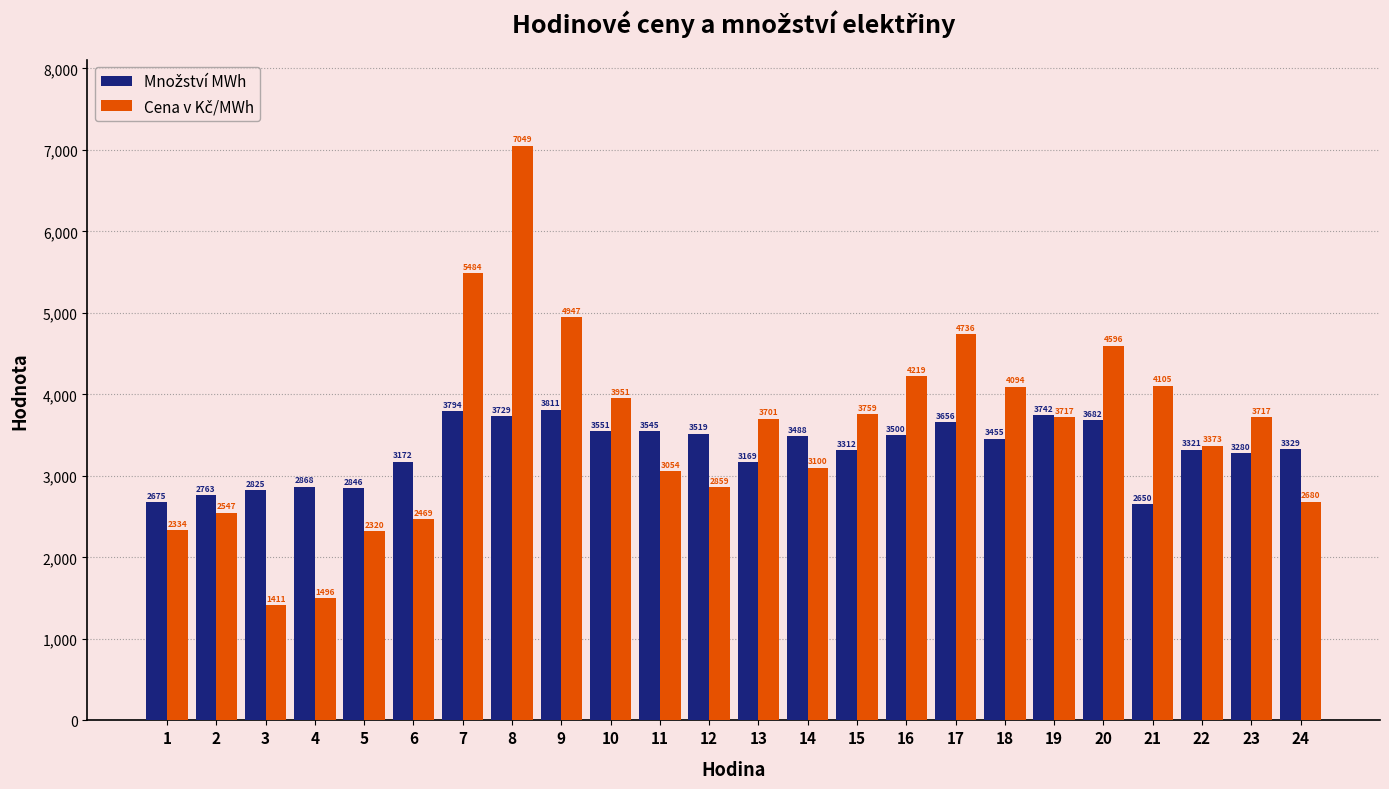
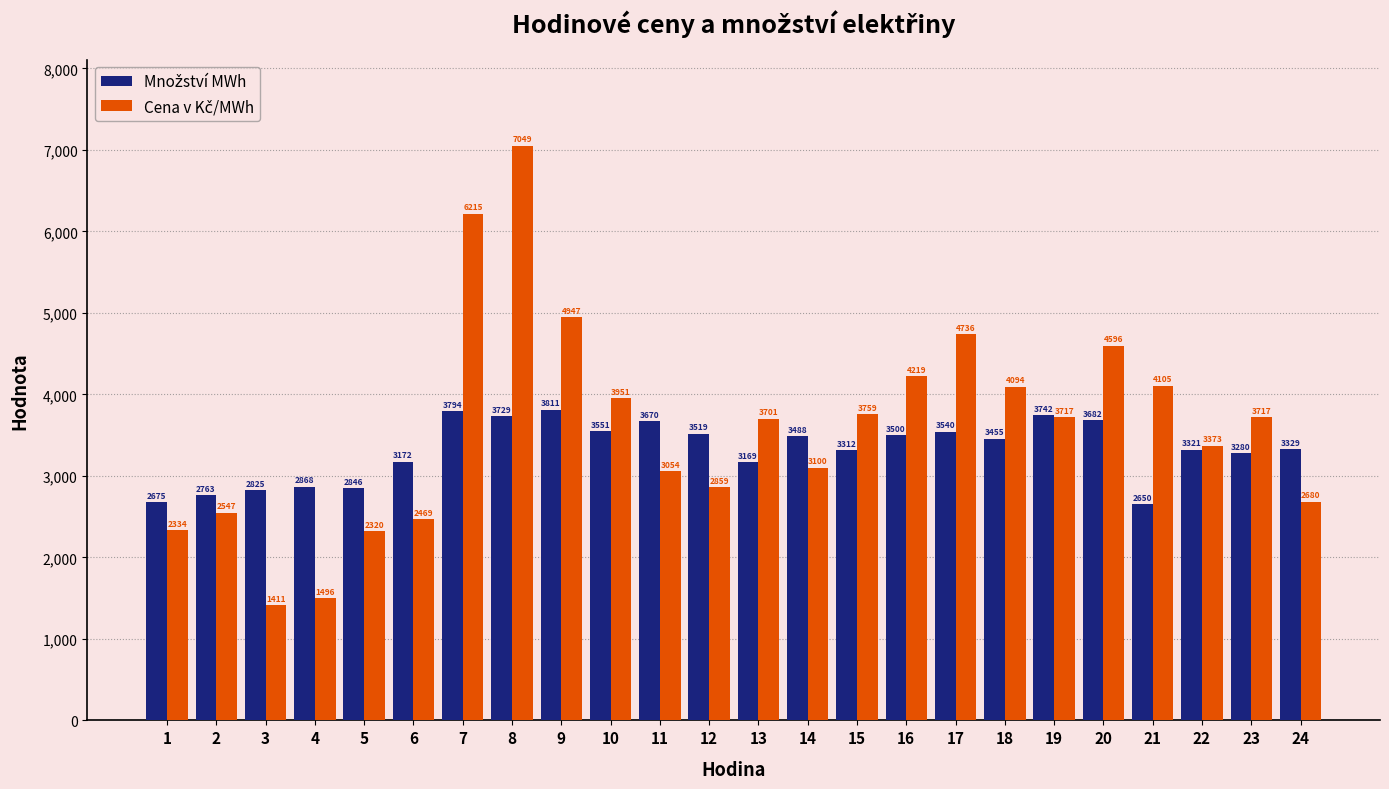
Cena v Kč/MWh, 7: 5484 -> 6215
Množství MWh, 11: 3545 -> 3670
Množství MWh, 17: 3656 -> 3540
